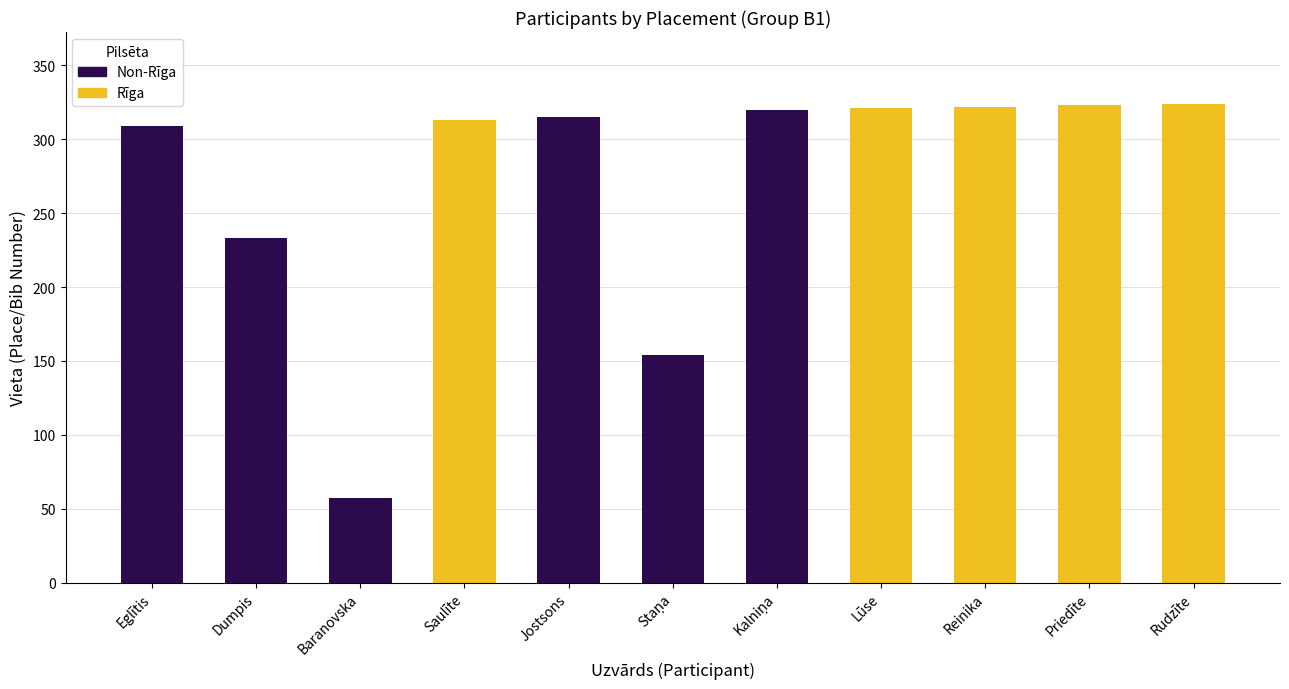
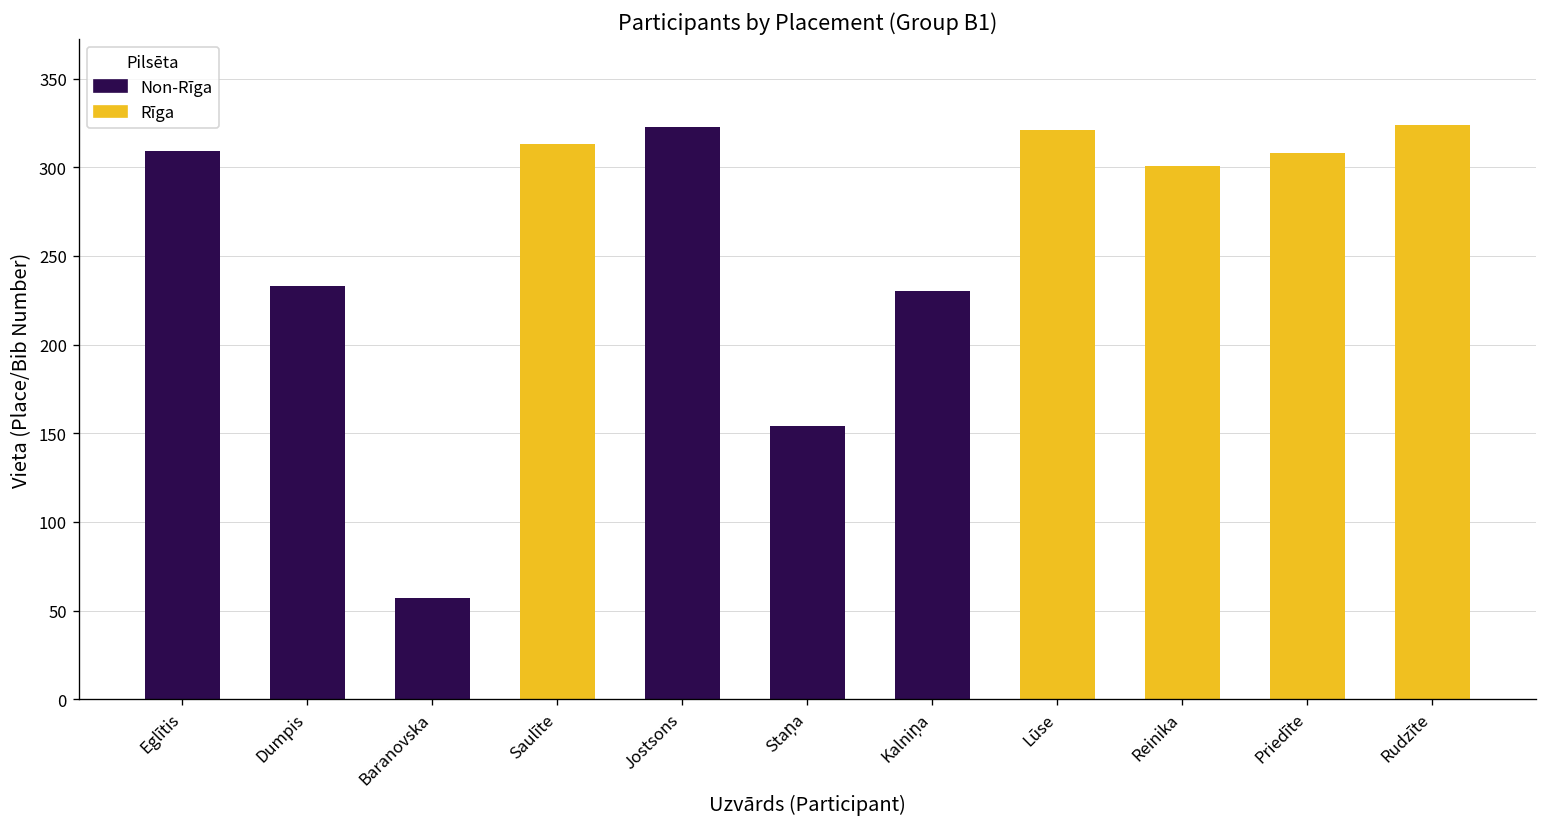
Jostsons: 315 -> 323
Kalniņa: 320 -> 230
Reinika: 322 -> 301
Priedīte: 323 -> 308
